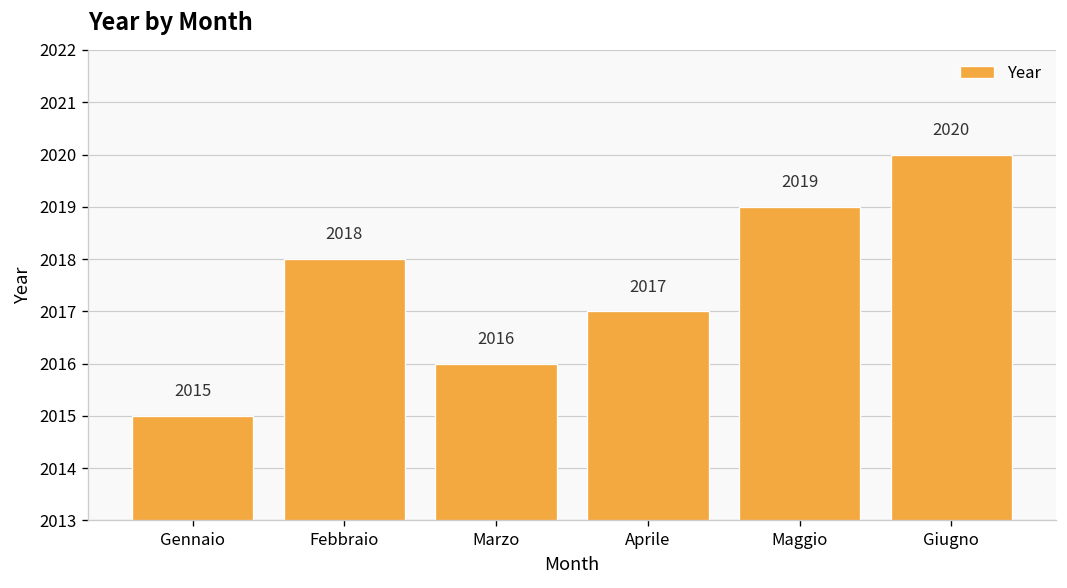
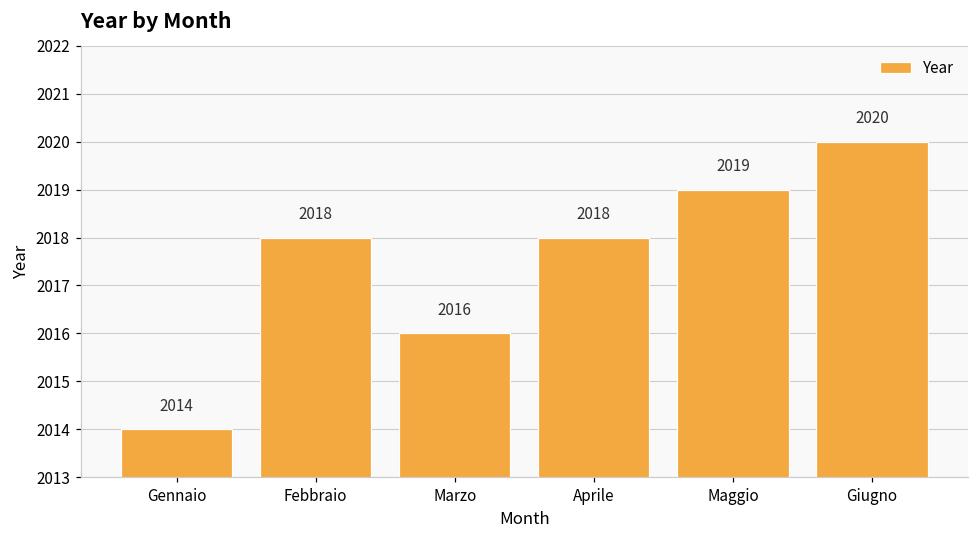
Gennaio: 2015 -> 2014
Aprile: 2017 -> 2018
